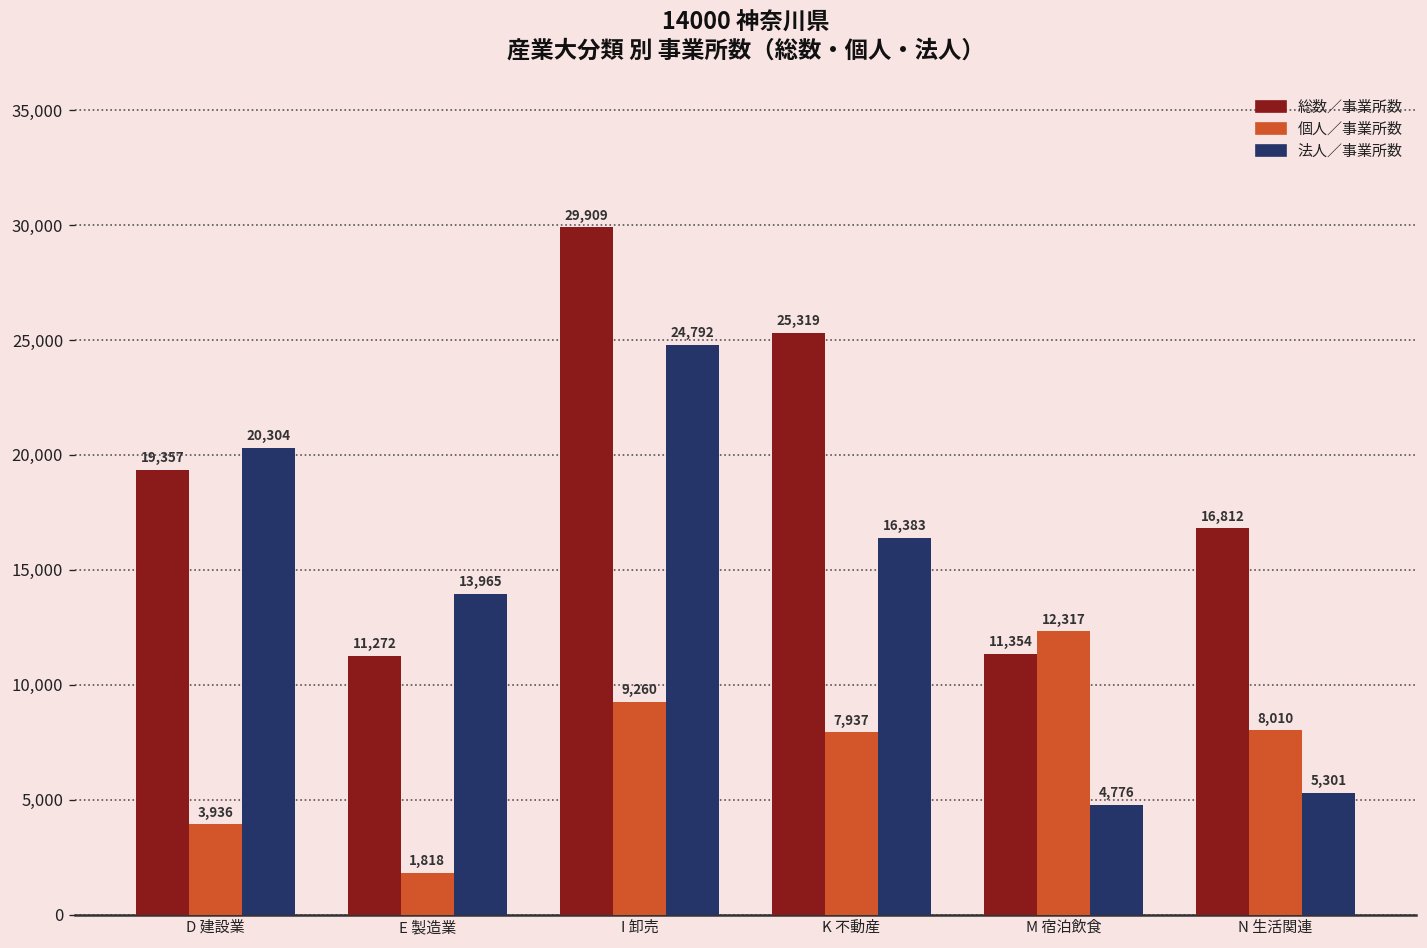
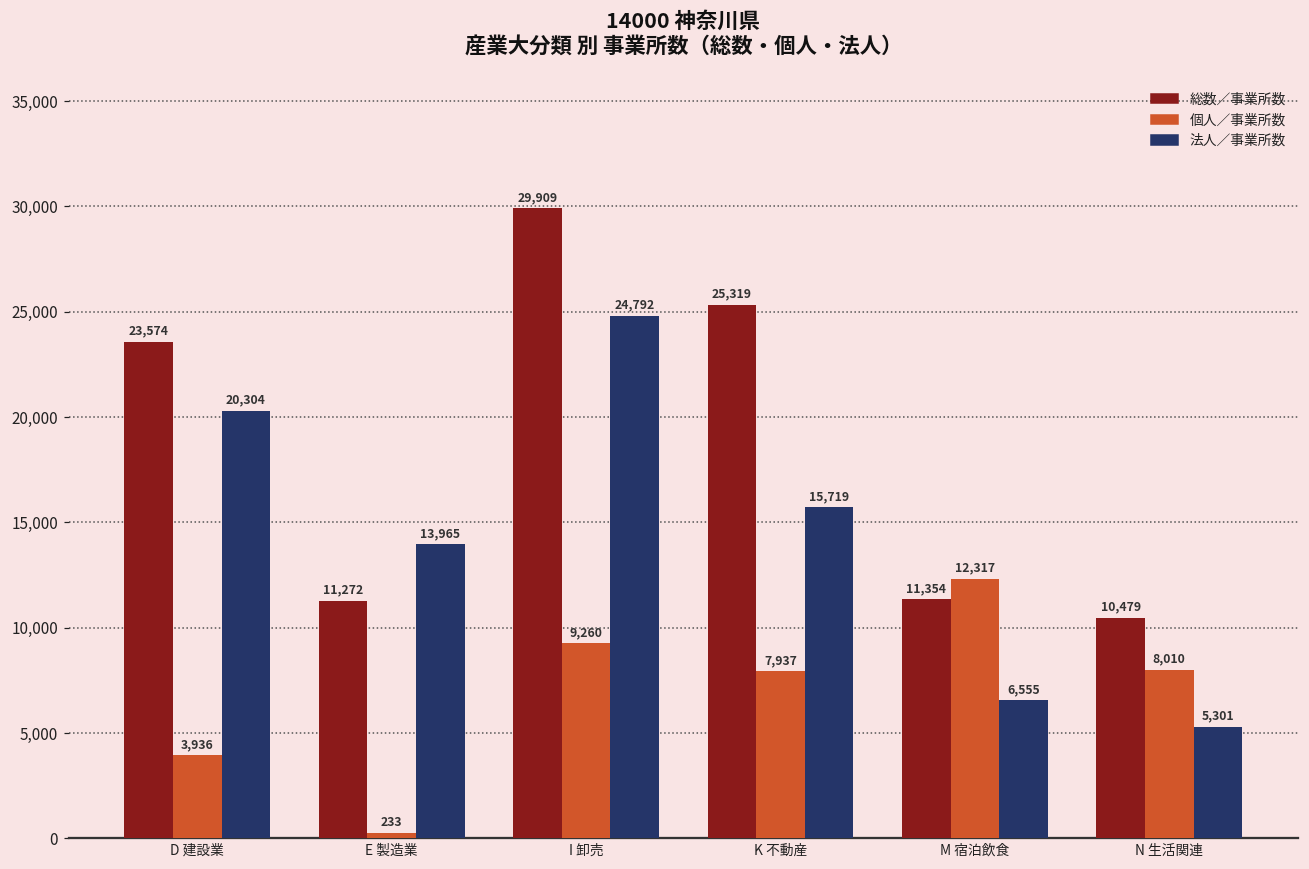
総数／事業所数, D 建設業: 19,357 -> 23,574
個人／事業所数, E 製造業: 1,818 -> 233
法人／事業所数, K 不動産: 16,383 -> 15,719
法人／事業所数, M 宿泊飲食: 4,776 -> 6,555
総数／事業所数, N 生活関連: 16,812 -> 10,479
